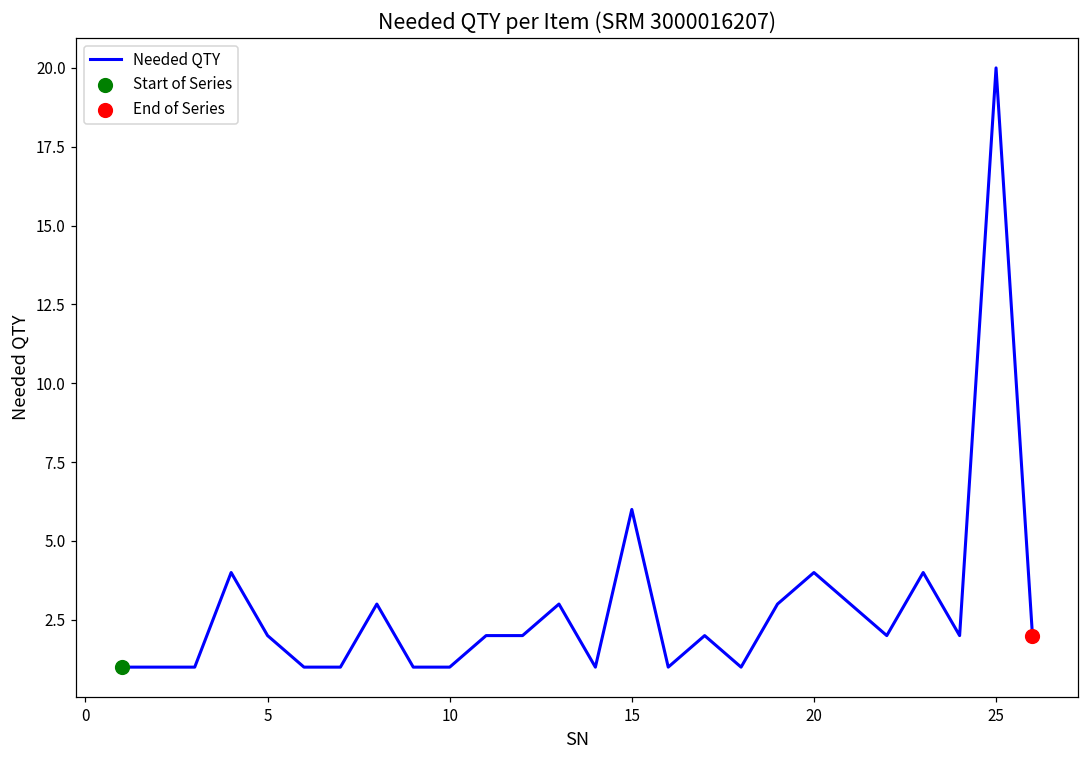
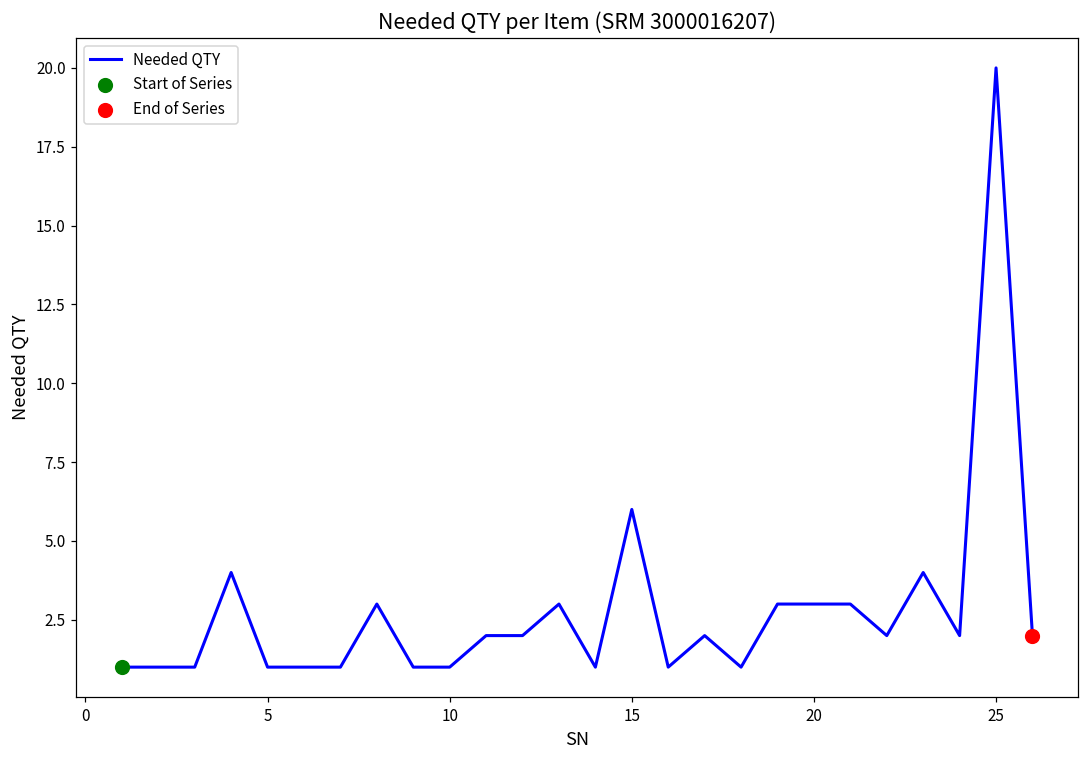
Needed QTY, 5: 2 -> 1
Needed QTY, 20: 4 -> 3
